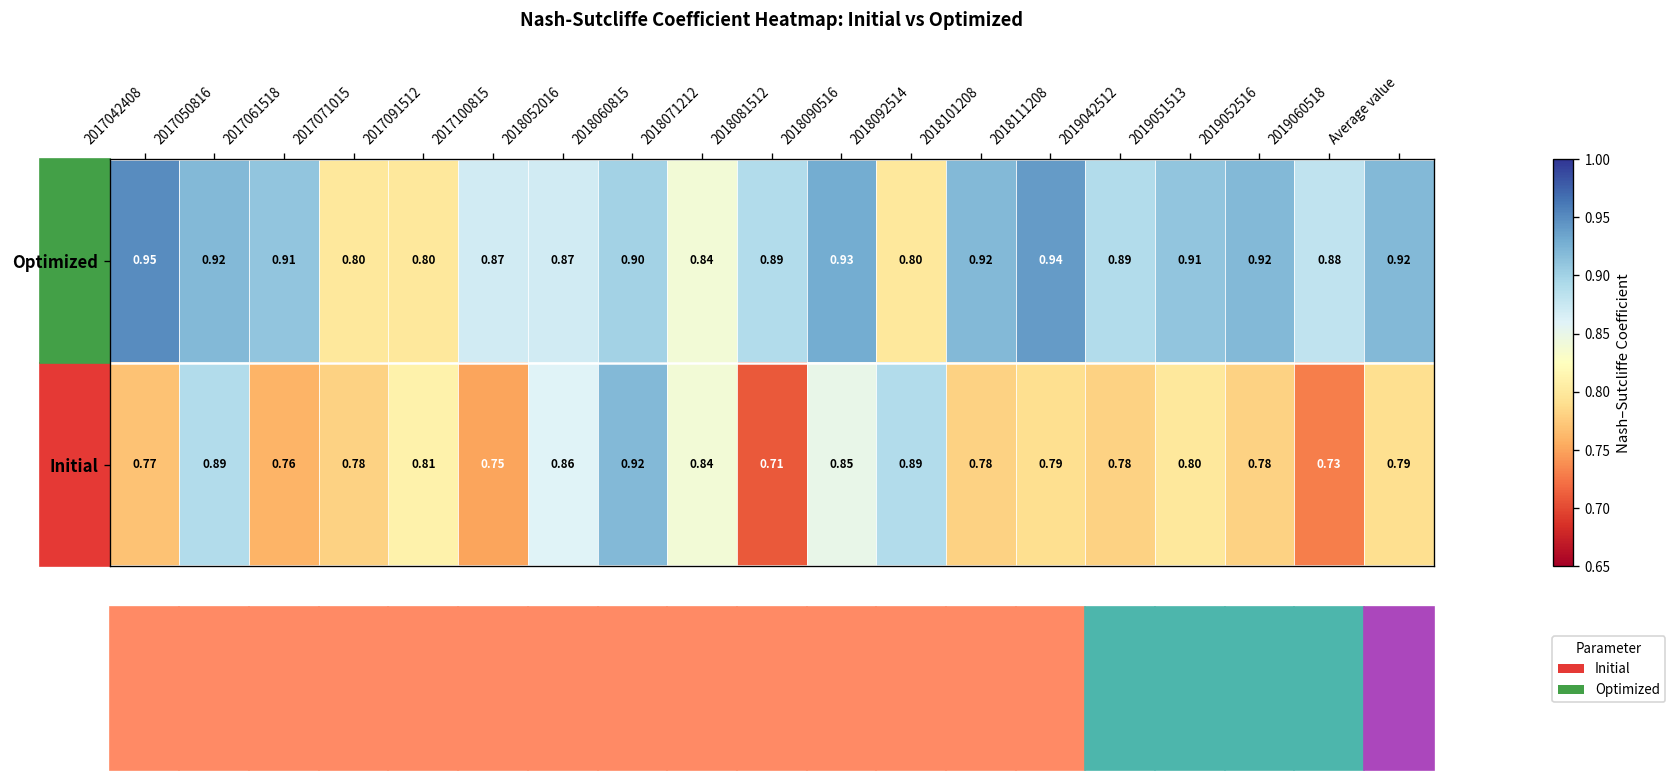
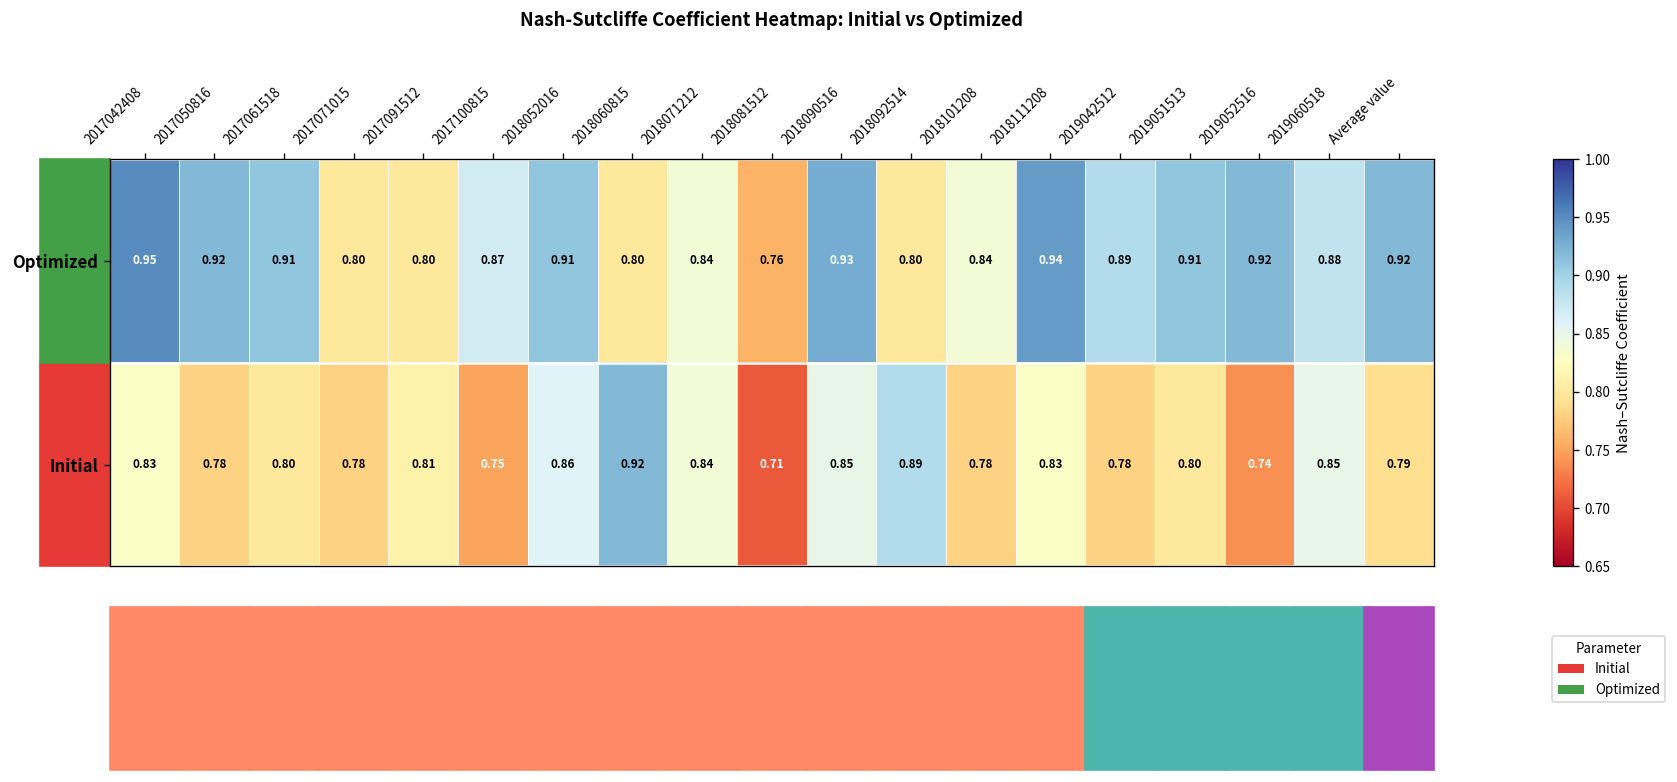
Optimized, 2018052016: 0.87 -> 0.91
Optimized, 2018060815: 0.90 -> 0.80
Optimized, 2018081512: 0.89 -> 0.76
Optimized, 2018101208: 0.92 -> 0.84
Initial, 2017042408: 0.77 -> 0.83
Initial, 2017050816: 0.89 -> 0.78
Initial, 2017061518: 0.76 -> 0.80
Initial, 2018111208: 0.79 -> 0.83
Initial, 2019052516: 0.78 -> 0.74
Initial, 2019060518: 0.73 -> 0.85
